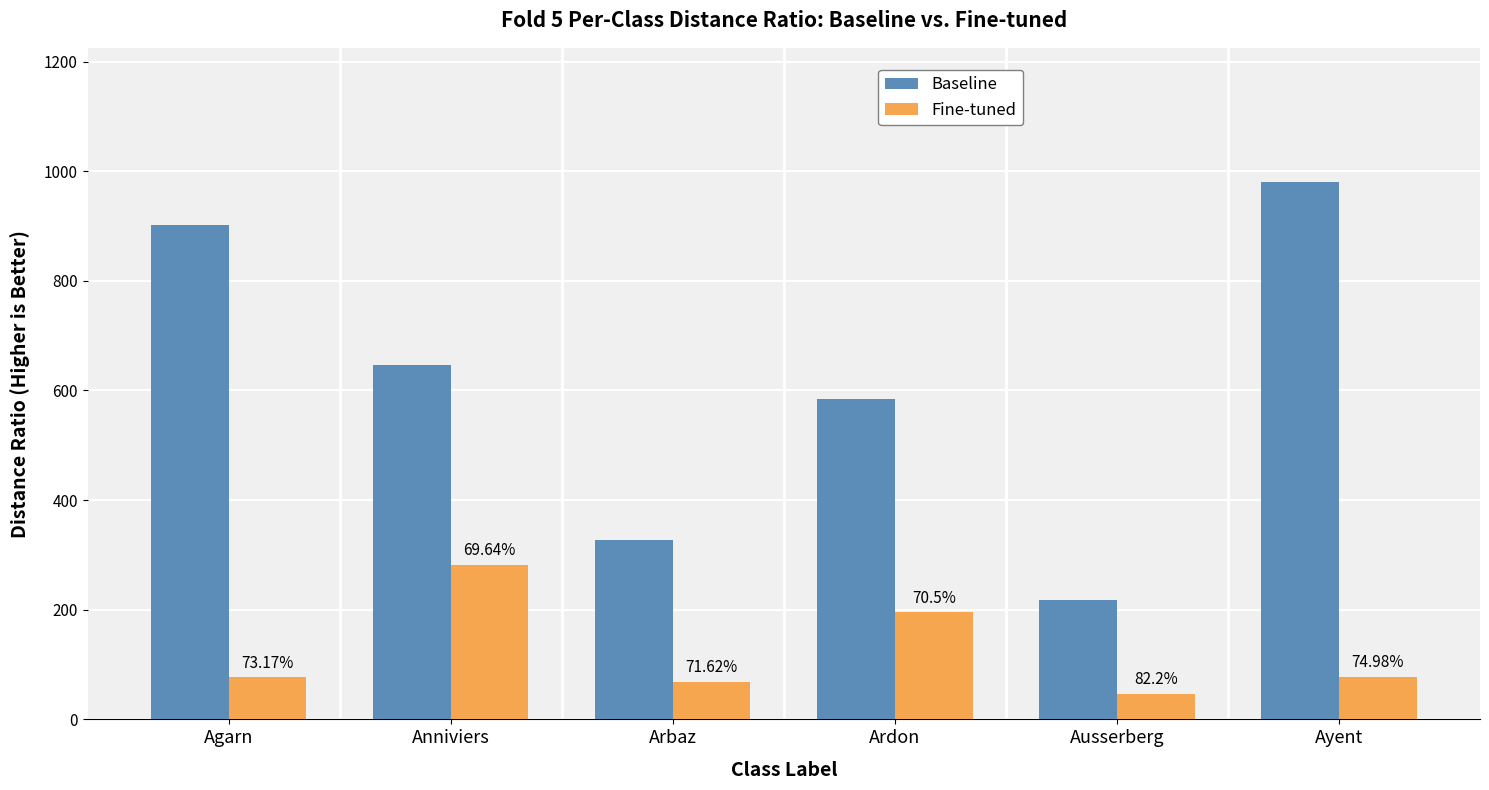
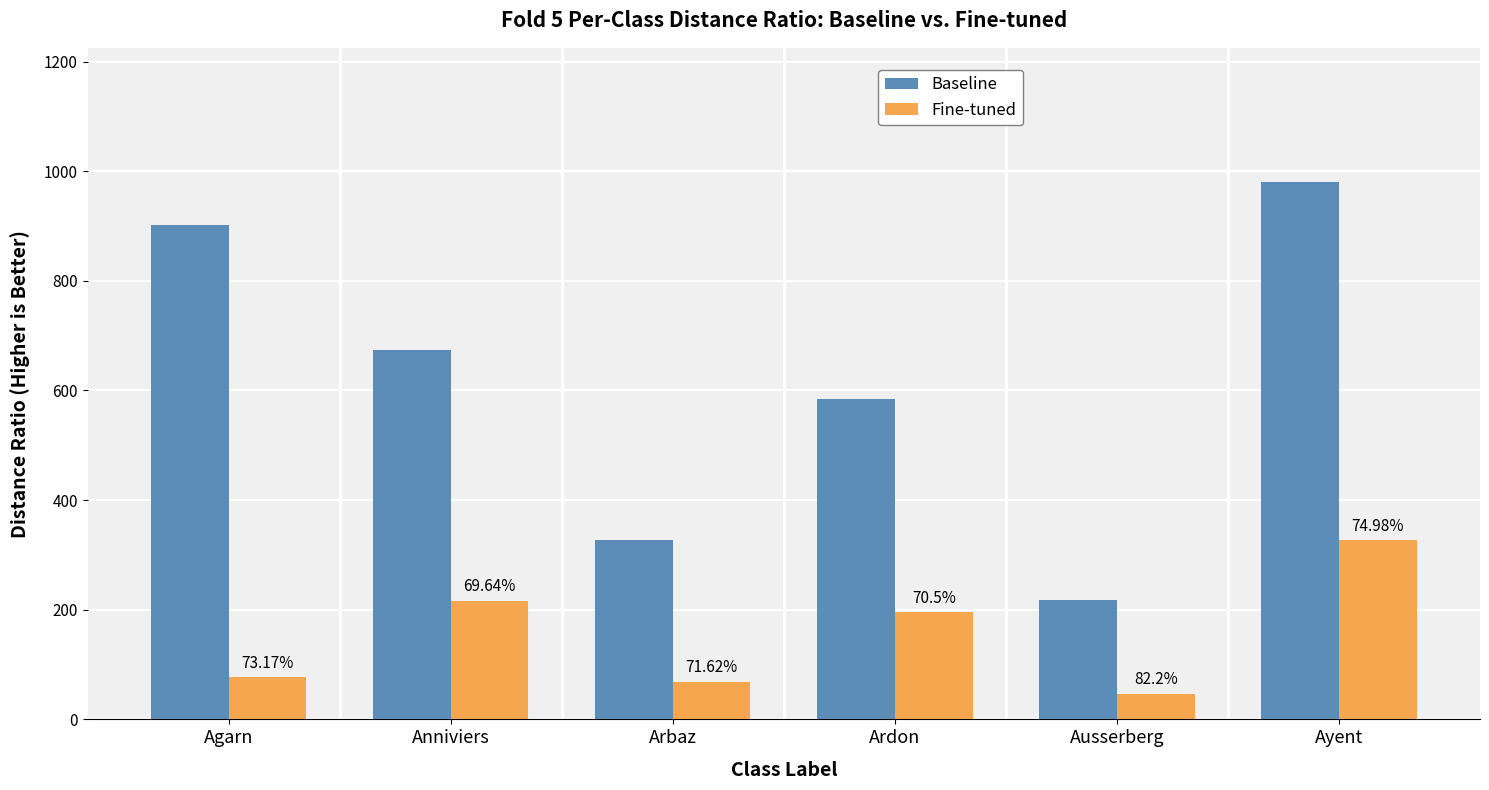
Baseline, Anniviers: 650 -> 670
Fine-tuned, Anniviers: 280 -> 220
Fine-tuned, Ayent: 80 -> 330
